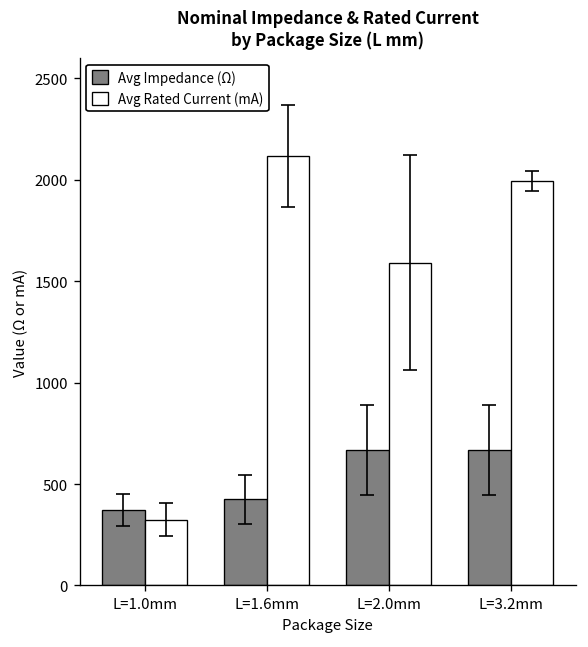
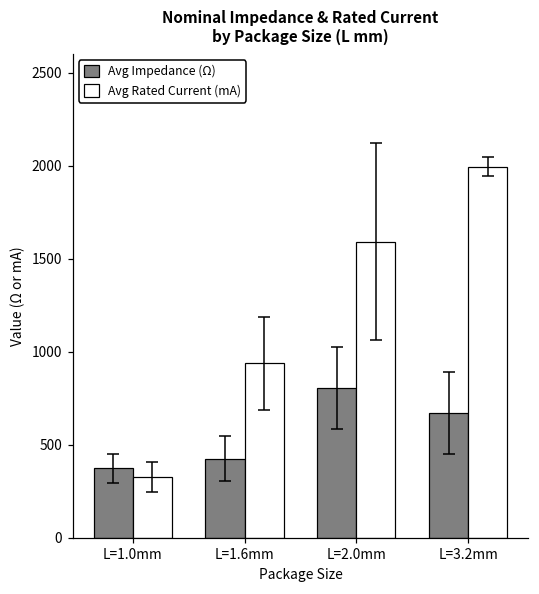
Avg Rated Current (mA), L=1.6mm: 2120 -> 940
Avg Impedance (Ω), L=2.0mm: 670 -> 810
